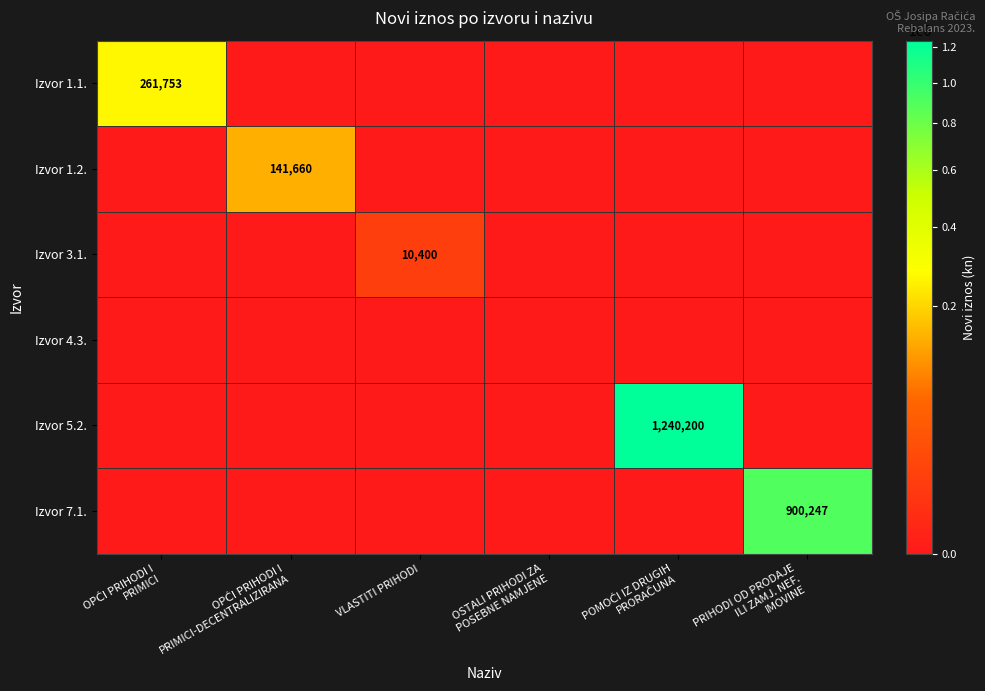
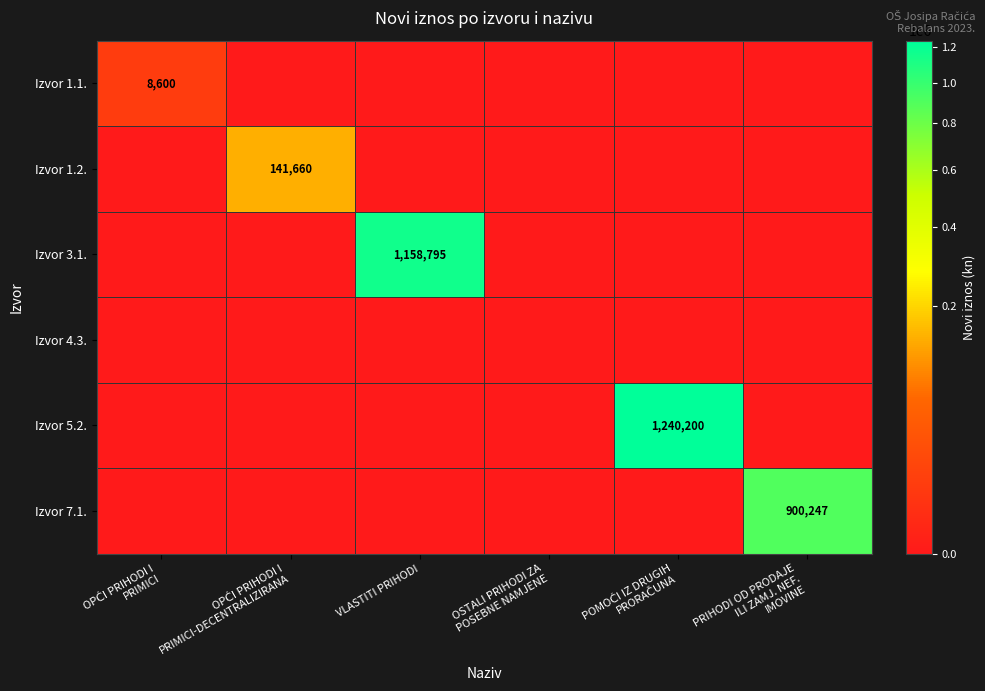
Izvor 1.1., OPĆI PRIHODI I PRIMICI: 261,753 -> 8,600
Izvor 3.1., VLASTITI PRIHODI: 10,400 -> 1,158,795
